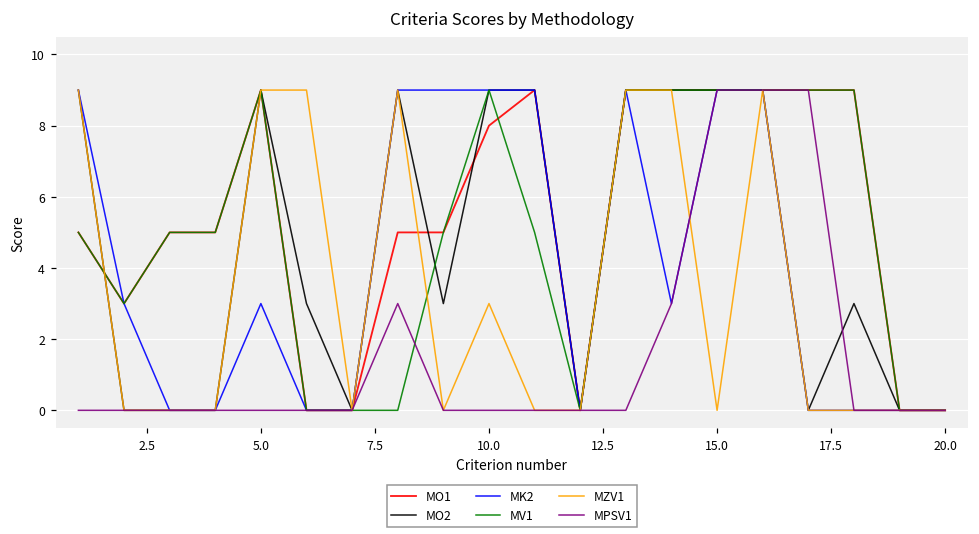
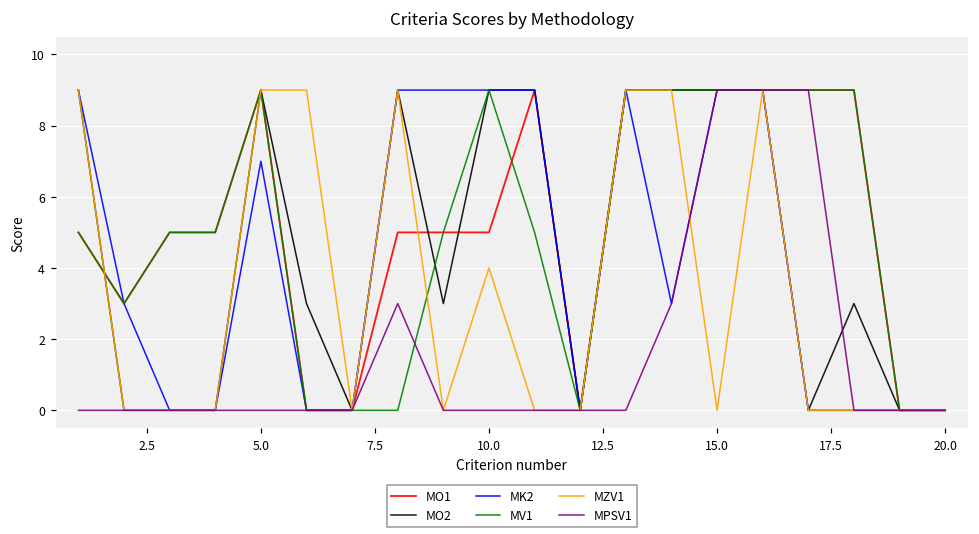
MK2, 5.0: 3 -> 7
MO1, 10.0: 8 -> 5
MZV1, 10.0: 3 -> 4
